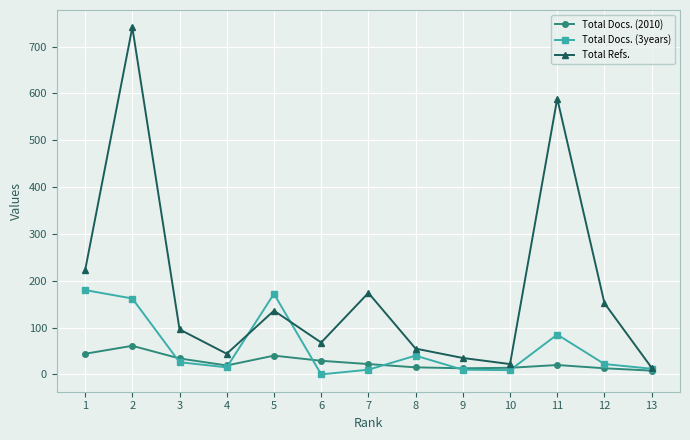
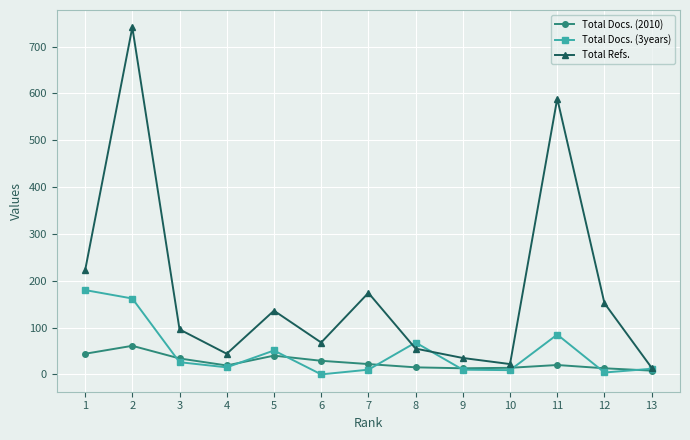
Total Docs. (3years), 5: 170 -> 50
Total Docs. (3years), 8: 40 -> 70
Total Docs. (3years), 12: 20 -> 0
